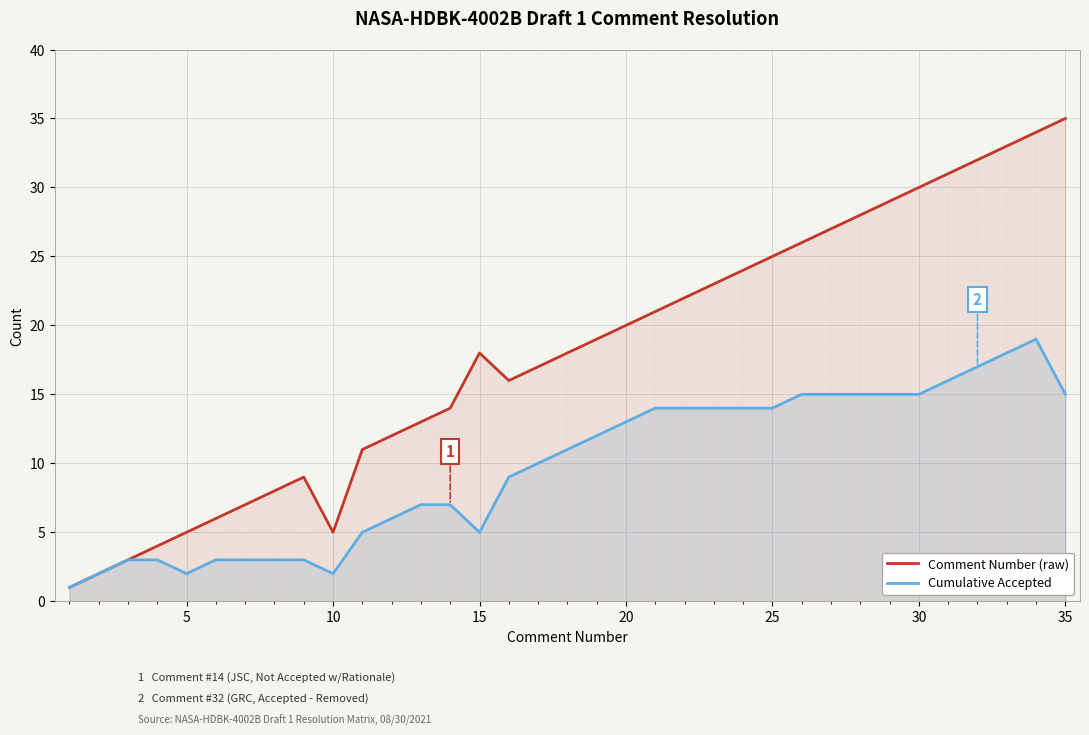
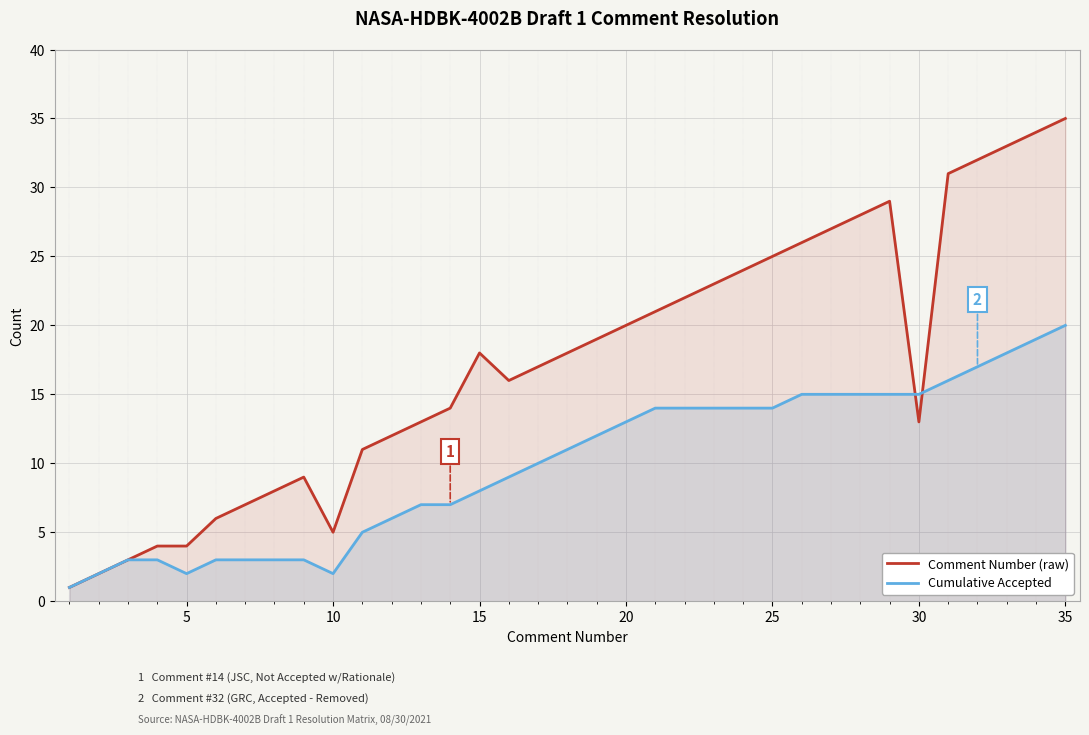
Comment Number (raw), 5: 5 -> 4
Cumulative Accepted, 15: 5 -> 8
Comment Number (raw), 30: 30 -> 13
Cumulative Accepted, 35: 15 -> 20
